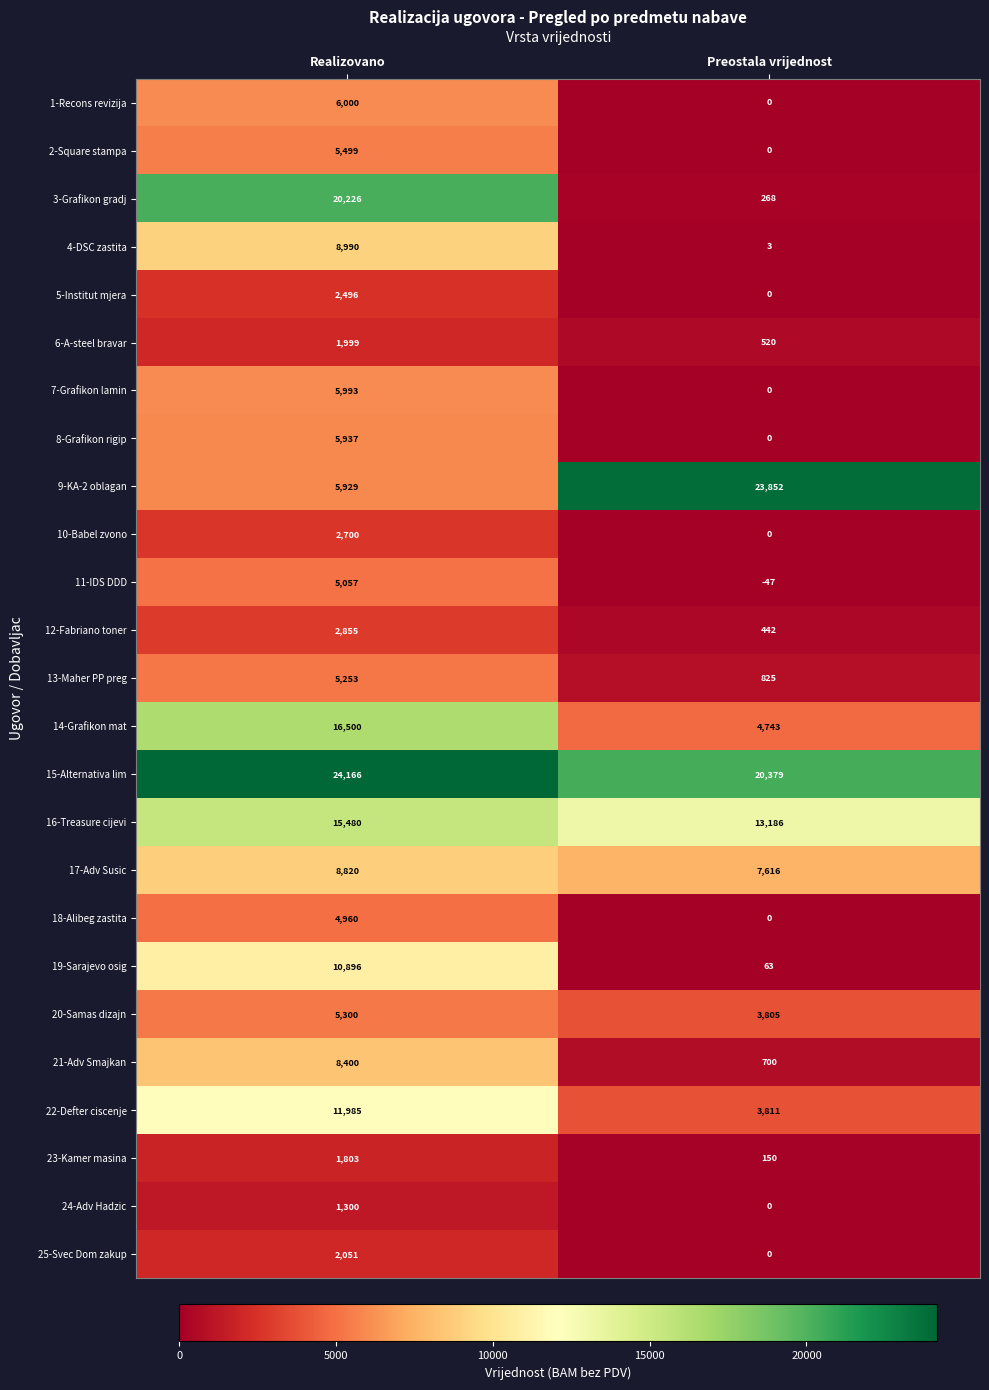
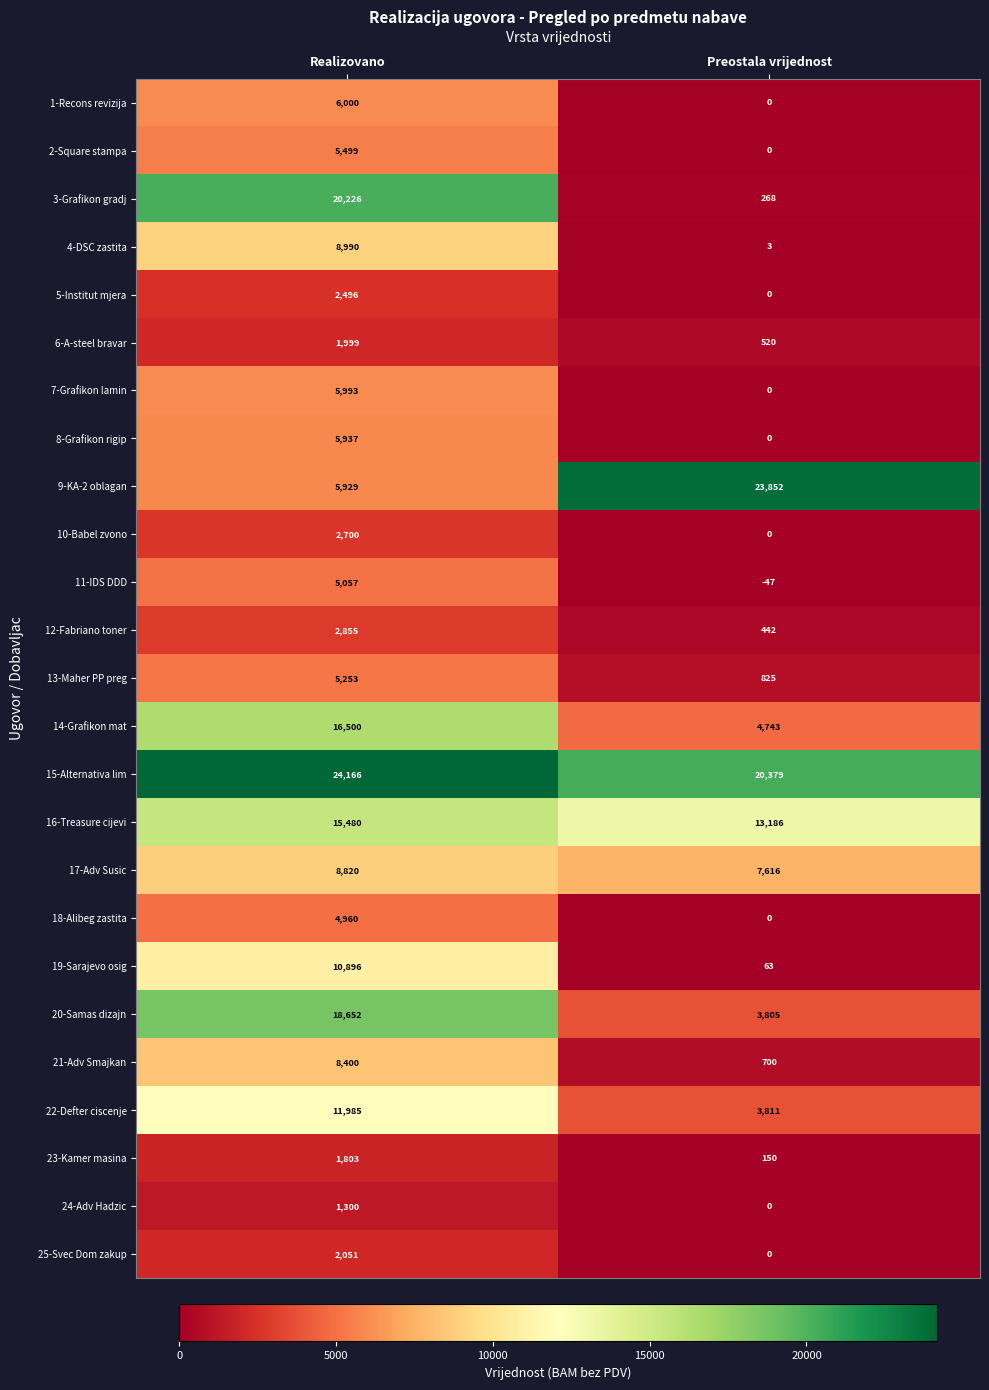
20-Samas dizajn, Realizovano: 5,300 -> 18,652
